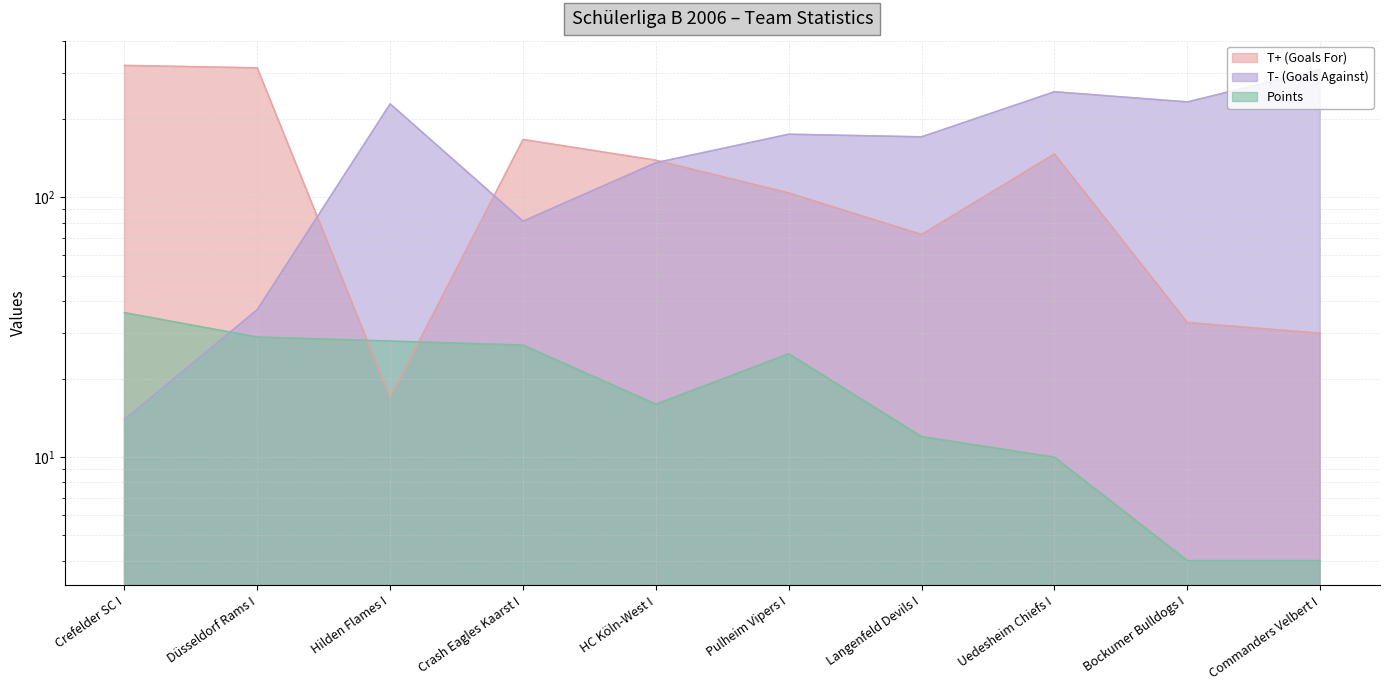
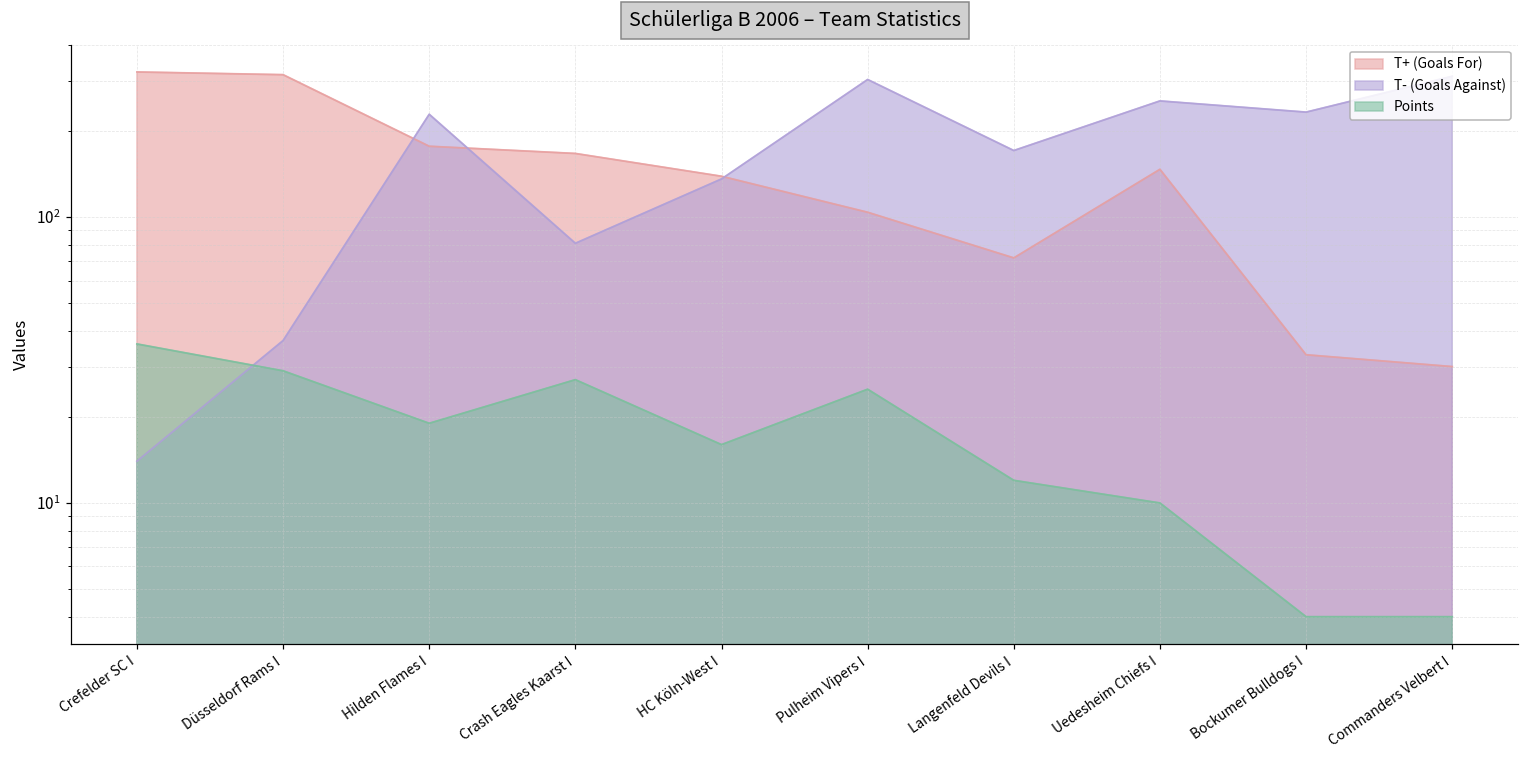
T+ (Goals For), Hilden Flames I: 17 -> 180
Points, Hilden Flames I: 28 -> 19
T- (Goals Against), Pulheim Vipers I: 180 -> 300
